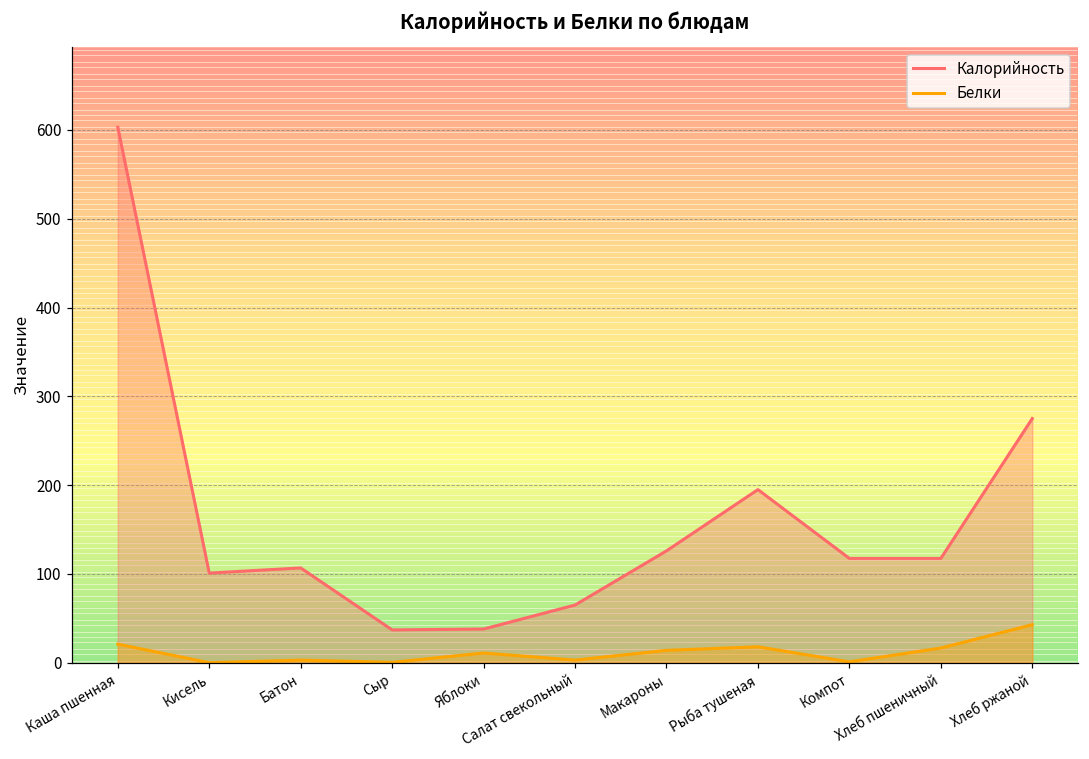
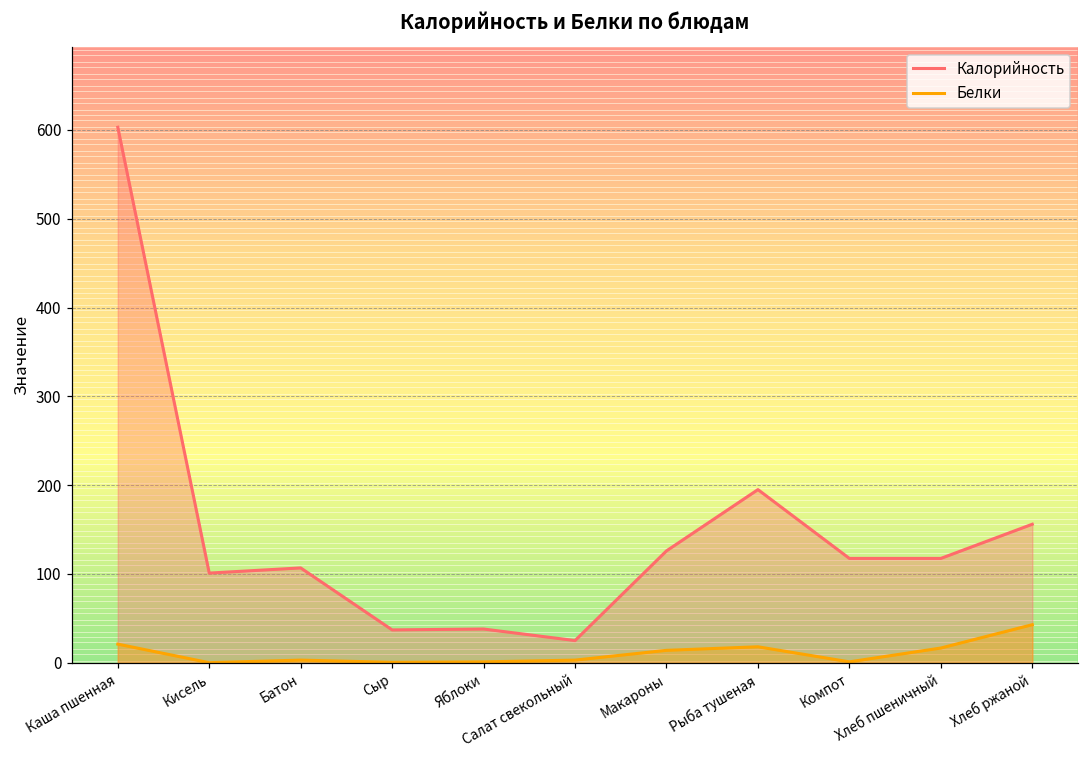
Белки, Яблоки: 10 -> 0
Калорийность, Салат свекольный: 70 -> 30
Калорийность, Хлеб ржаной: 280 -> 160
